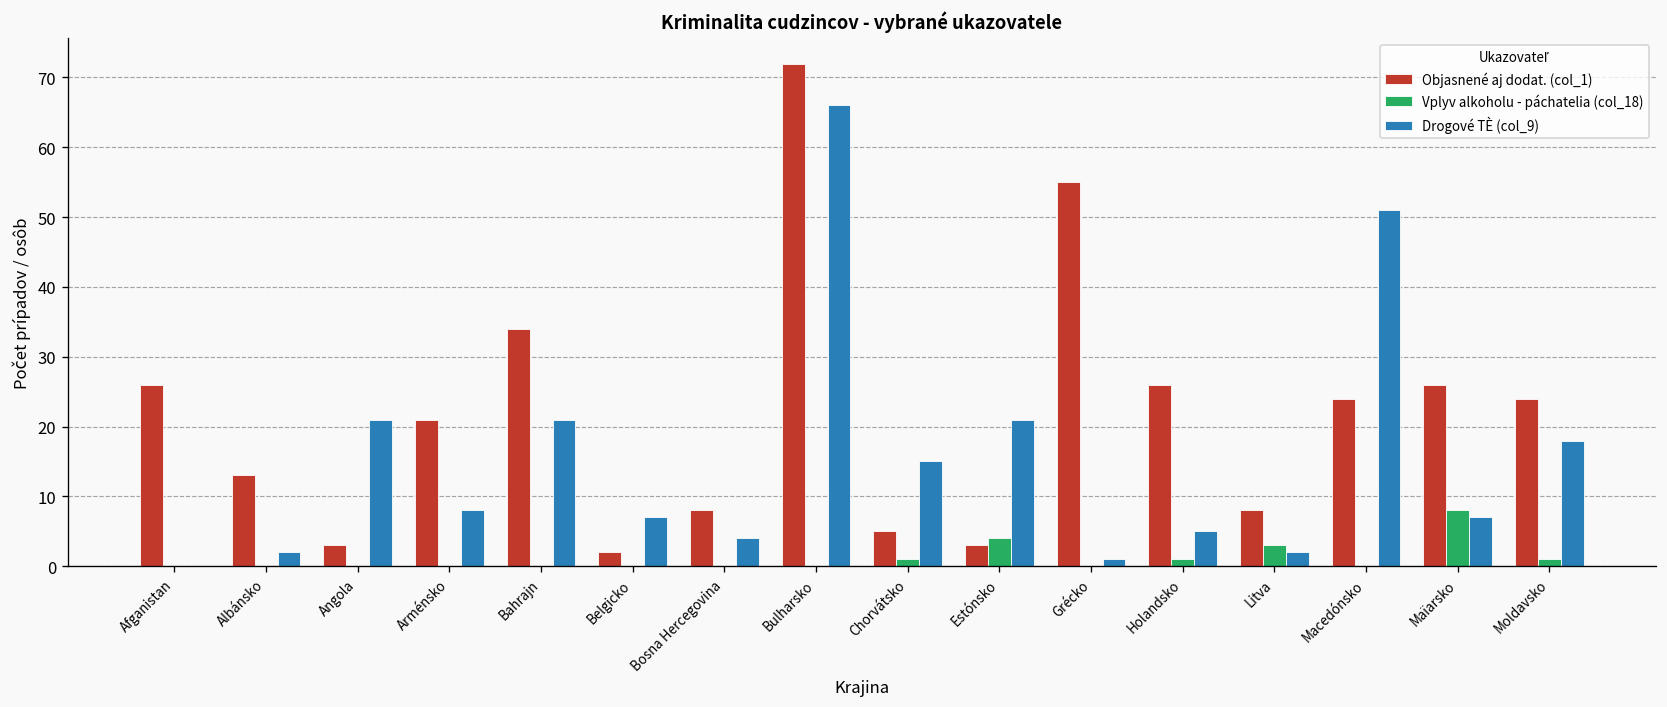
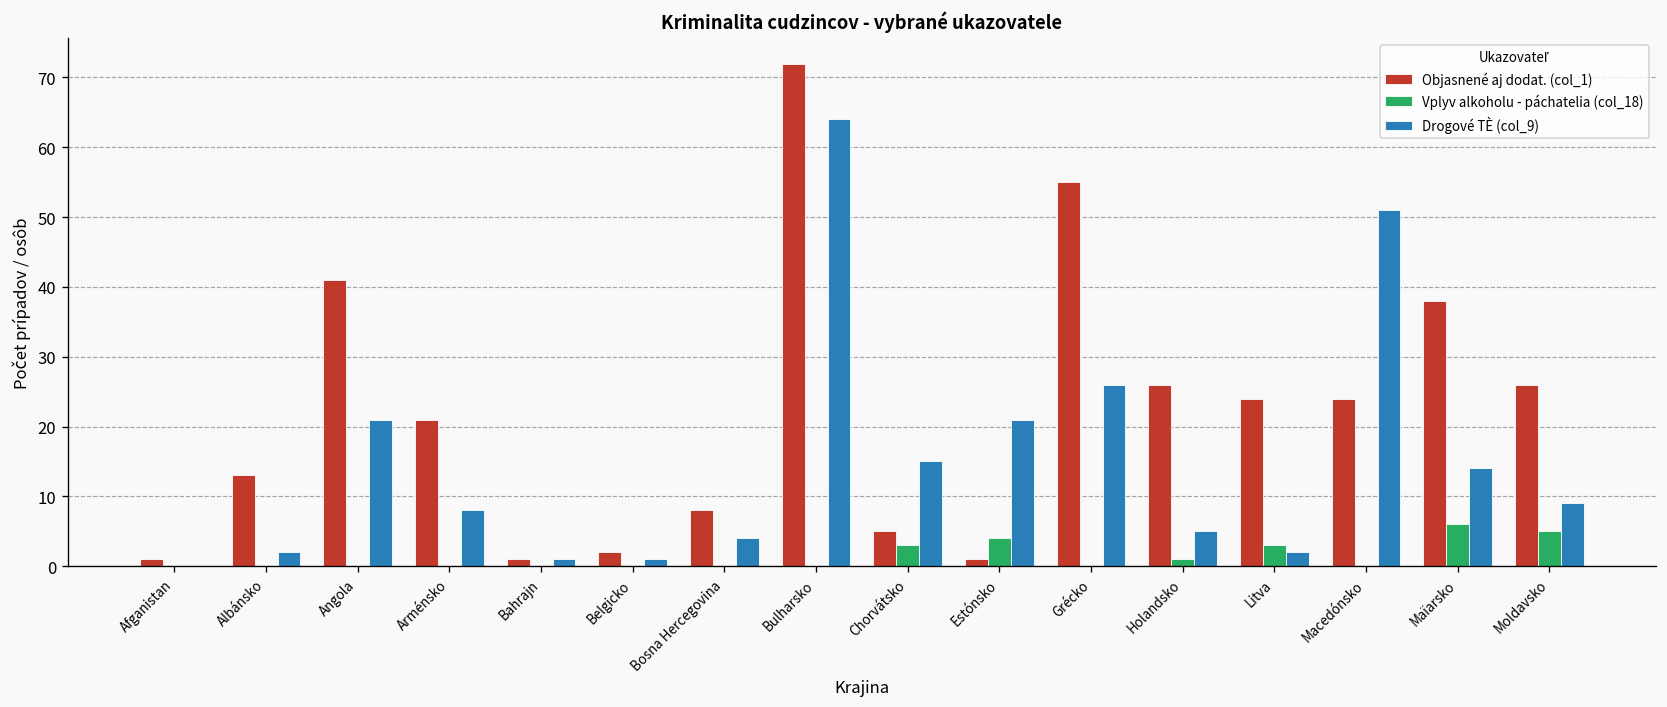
Objasnené aj dodat. (col_1), Afganistan: 26 -> 1
Objasnené aj dodat. (col_1), Angola: 3 -> 41
Objasnené aj dodat. (col_1), Bahrajn: 34 -> 1
Drogové TÈ (col_9), Bahrajn: 21 -> 1
Drogové TÈ (col_9), Belgicko: 7 -> 1
Drogové TÈ (col_9), Bulharsko: 66 -> 64
Vplyv alkoholu - páchatelia (col_18), Chorvátsko: 1 -> 3
Objasnené aj dodat. (col_1), Estónsko: 3 -> 1
Drogové TÈ (col_9), Grécko: 1 -> 26
Objasnené aj dodat. (col_1), Litva: 8 -> 24
Objasnené aj dodat. (col_1), Maïarsko: 26 -> 38
Vplyv alkoholu - páchatelia (col_18), Maïarsko: 8 -> 6
Drogové TÈ (col_9), Maïarsko: 7 -> 14
Objasnené aj dodat. (col_1), Moldavsko: 24 -> 26
Vplyv alkoholu - páchatelia (col_18), Moldavsko: 1 -> 5
Drogové TÈ (col_9), Moldavsko: 18 -> 9
